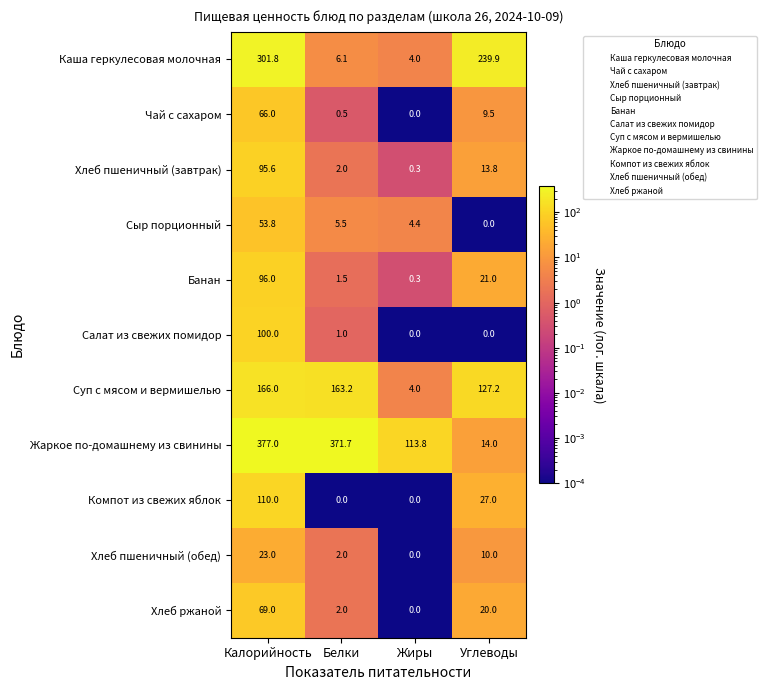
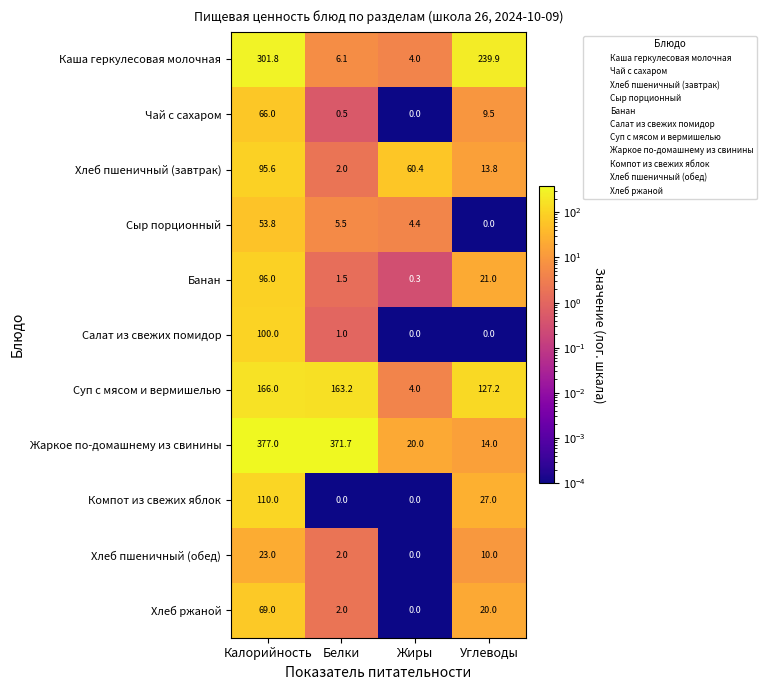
Хлеб пшеничный (завтрак), Жиры: 0.3 -> 60.4
Жаркое по-домашнему из свинины, Жиры: 113.8 -> 20.0
